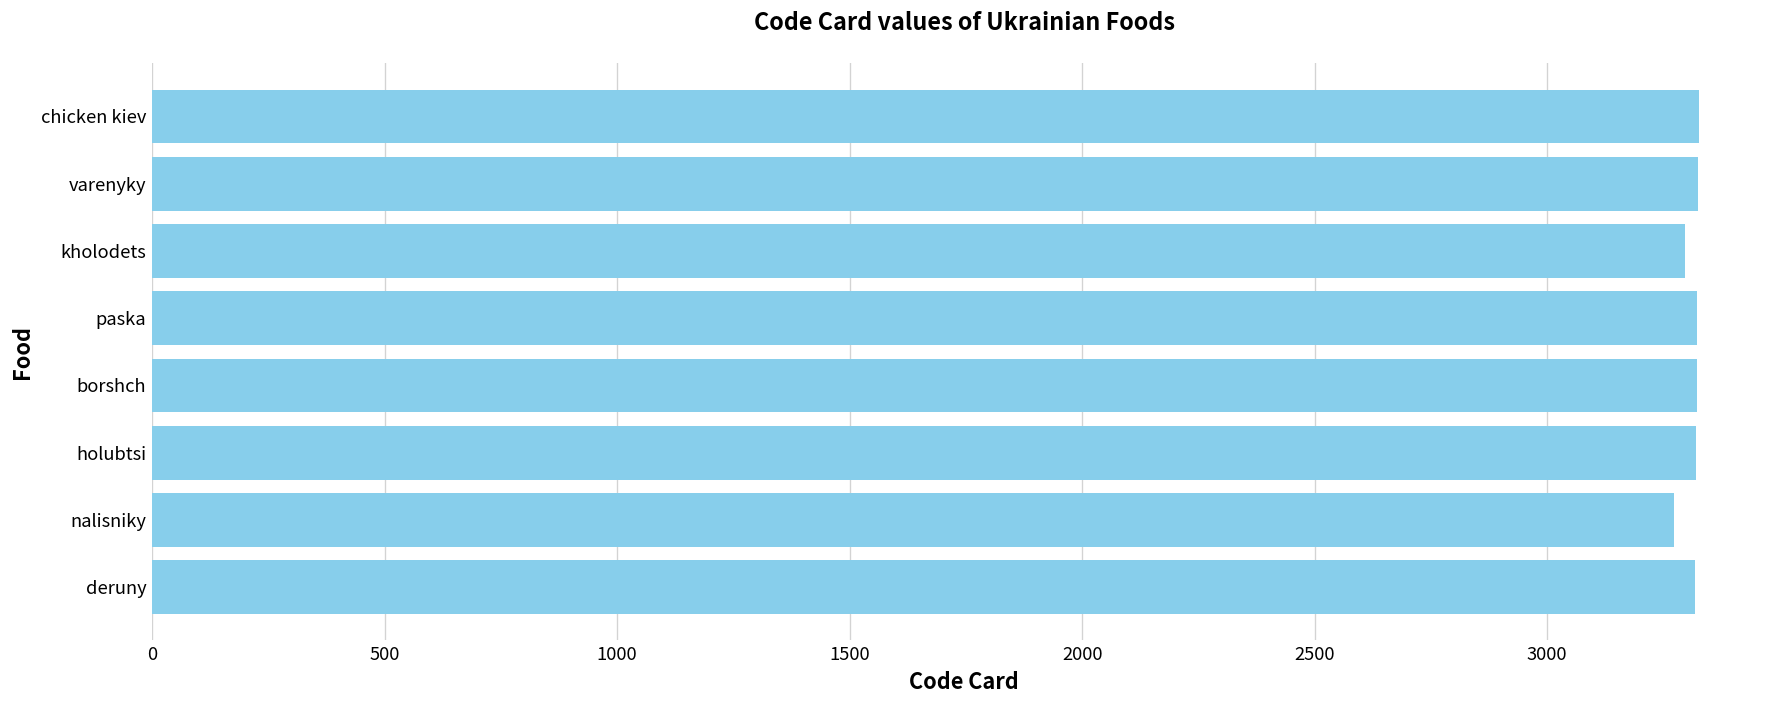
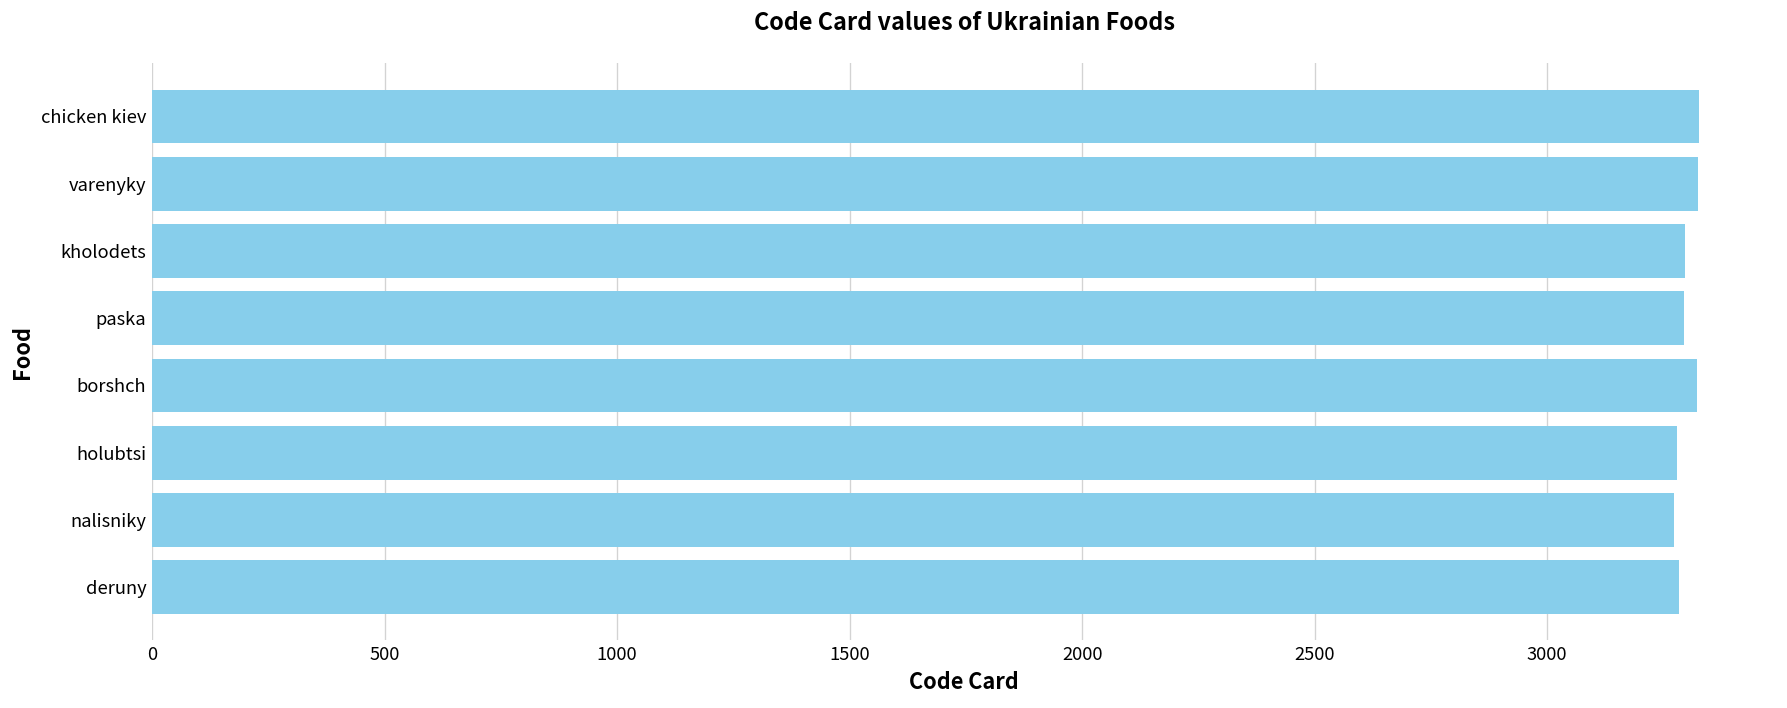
paska: 3320 -> 3300
holubtsi: 3320 -> 3280
deruny: 3320 -> 3280
